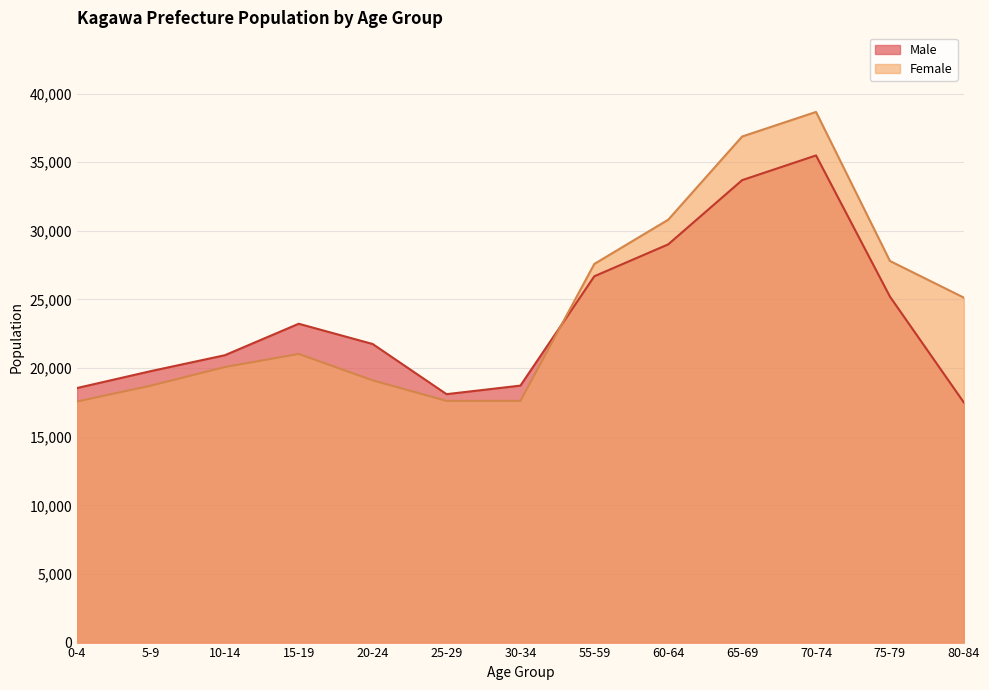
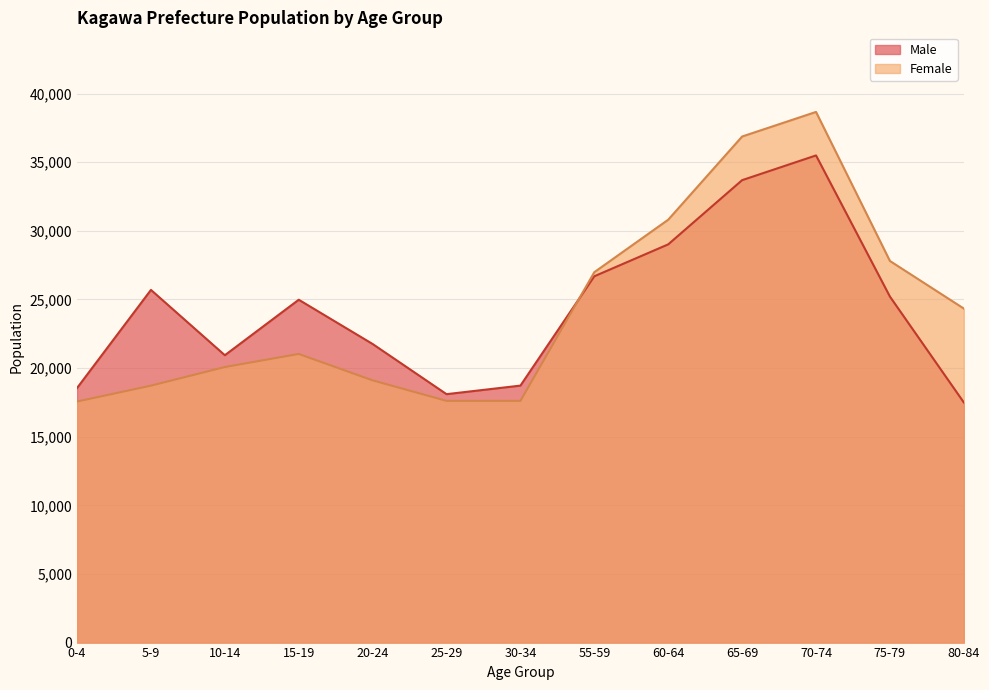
Male, 5-9: 19,800 -> 25,700
Male, 15-19: 23,200 -> 25,000
Female, 55-59: 27,600 -> 27,000
Female, 80-84: 25,100 -> 24,300
